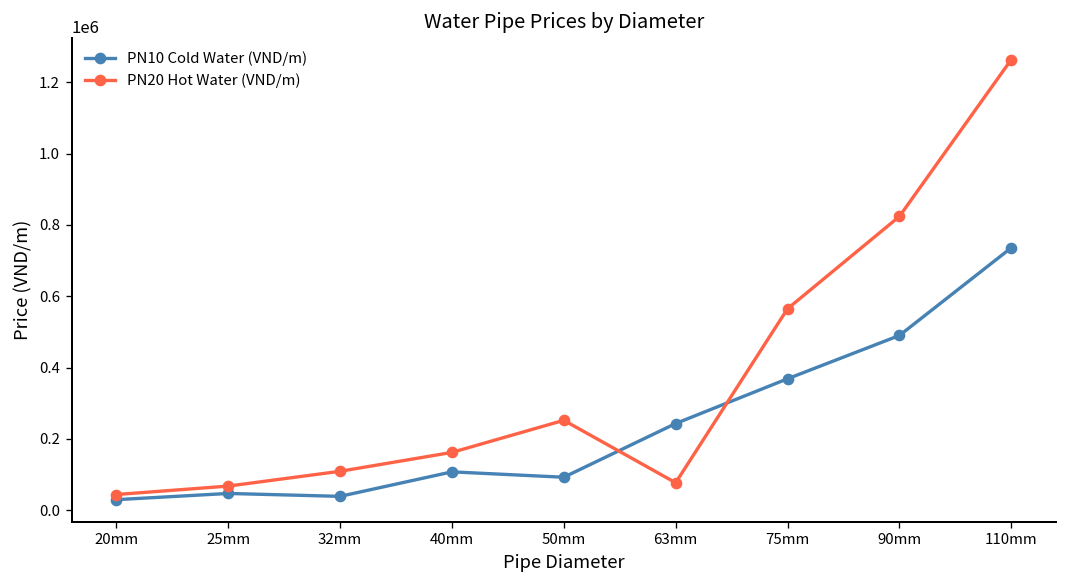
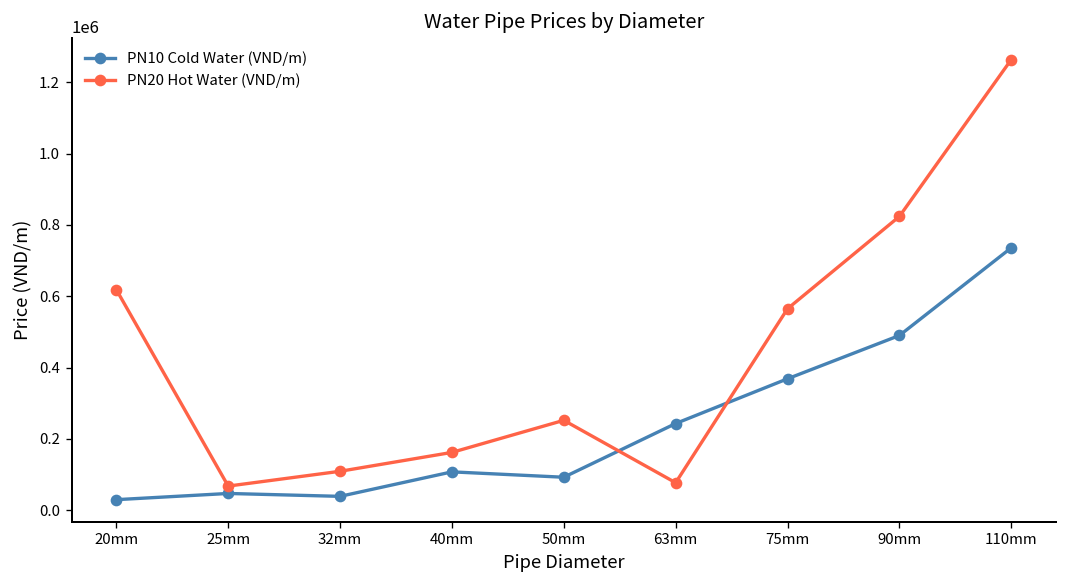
PN20 Hot Water (VND/m), 20mm: 40000 -> 620000
